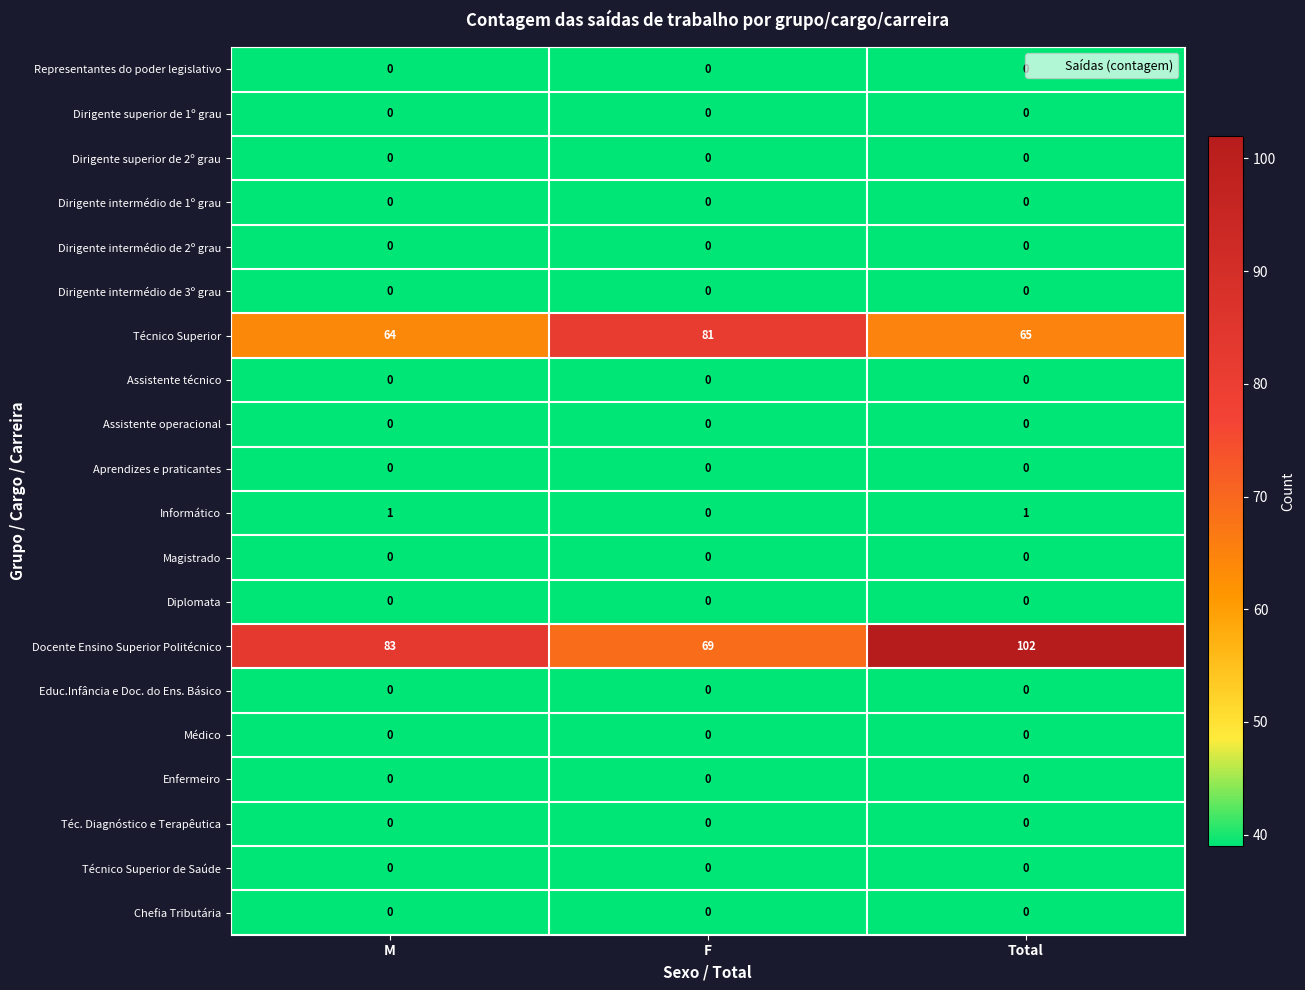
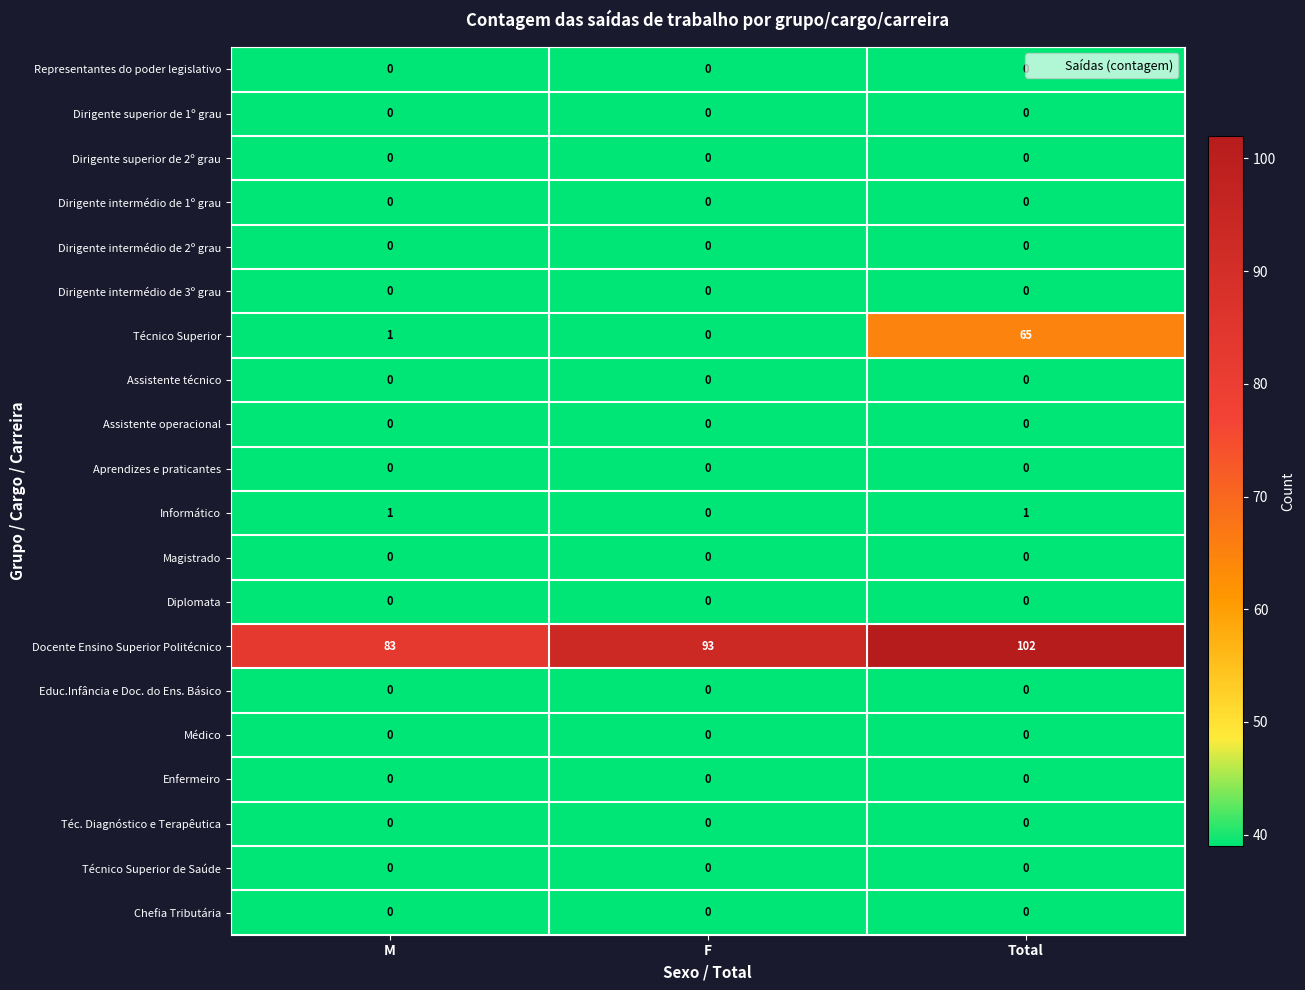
Técnico Superior, M: 64 -> 1
Técnico Superior, F: 81 -> 0
Docente Ensino Superior Politécnico, F: 69 -> 93
